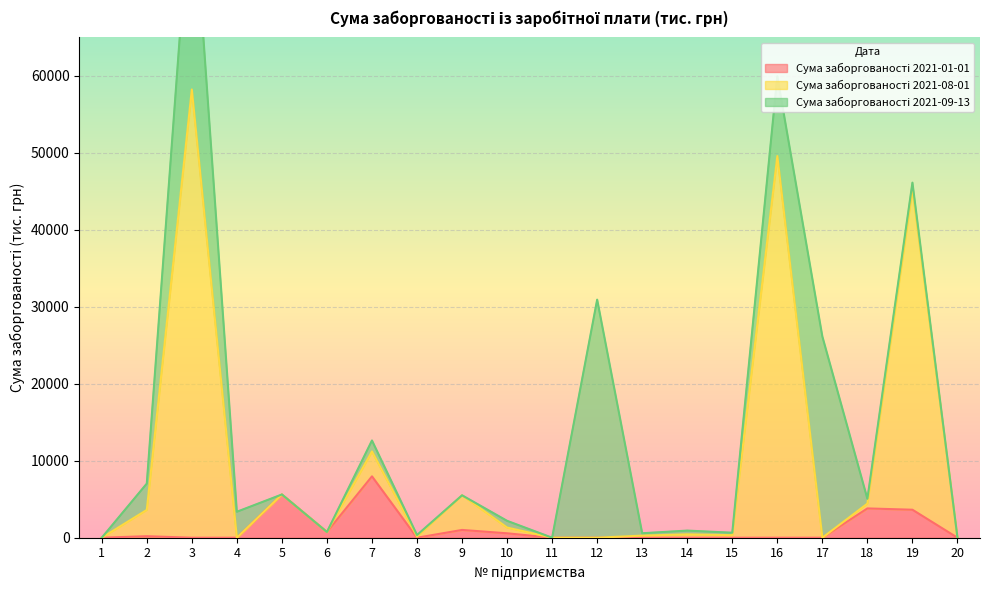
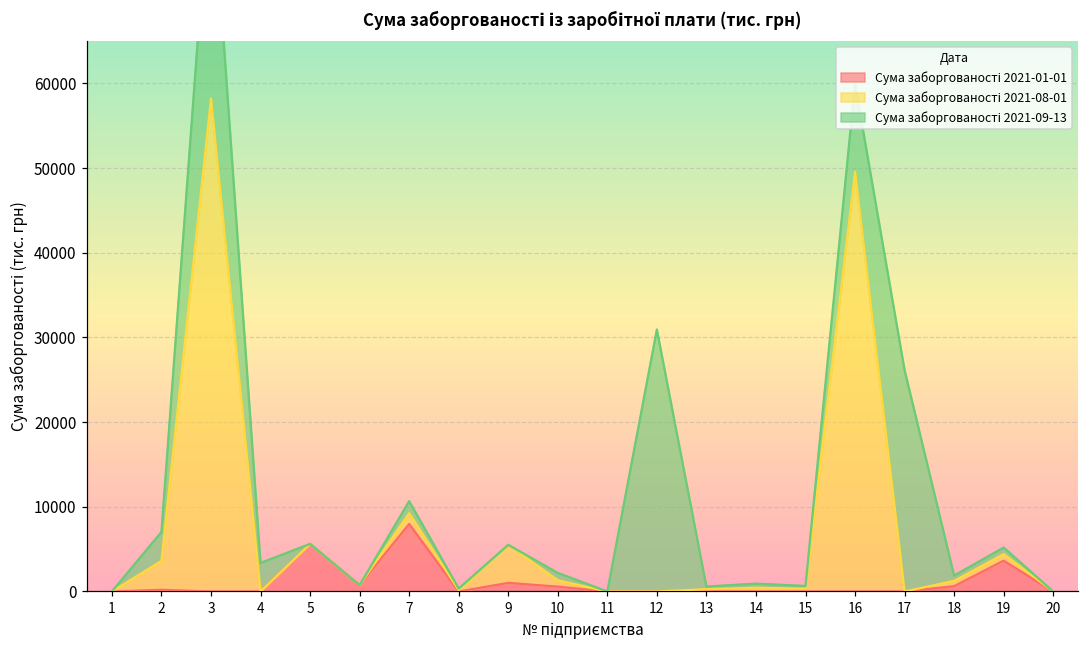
Сума заборгованості 2021-08-01, 7: 3000 -> 1000
Сума заборгованості 2021-01-01, 18: 4000 -> 1000
Сума заборгованості 2021-08-01, 19: 42000 -> 1000
